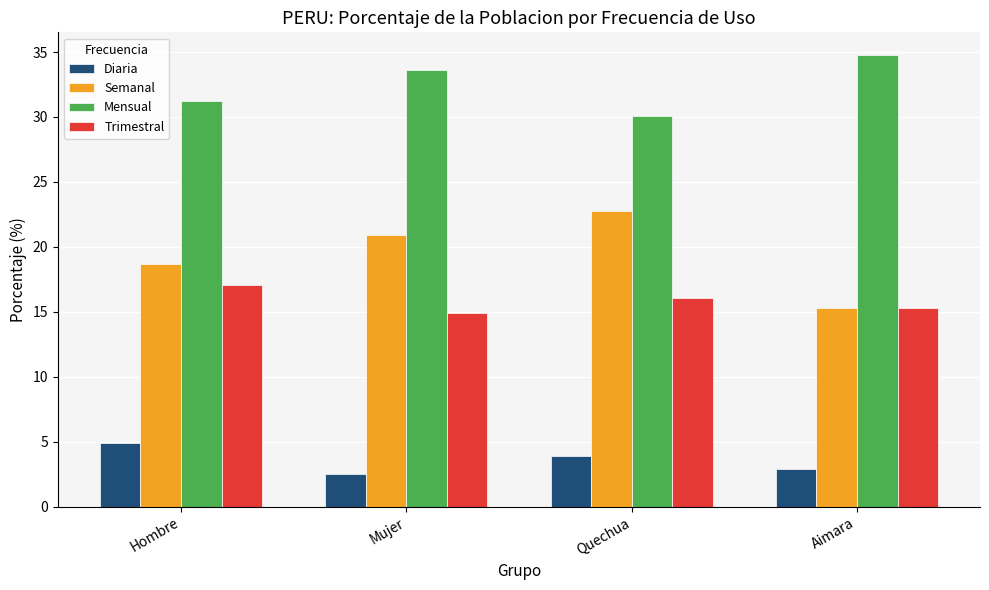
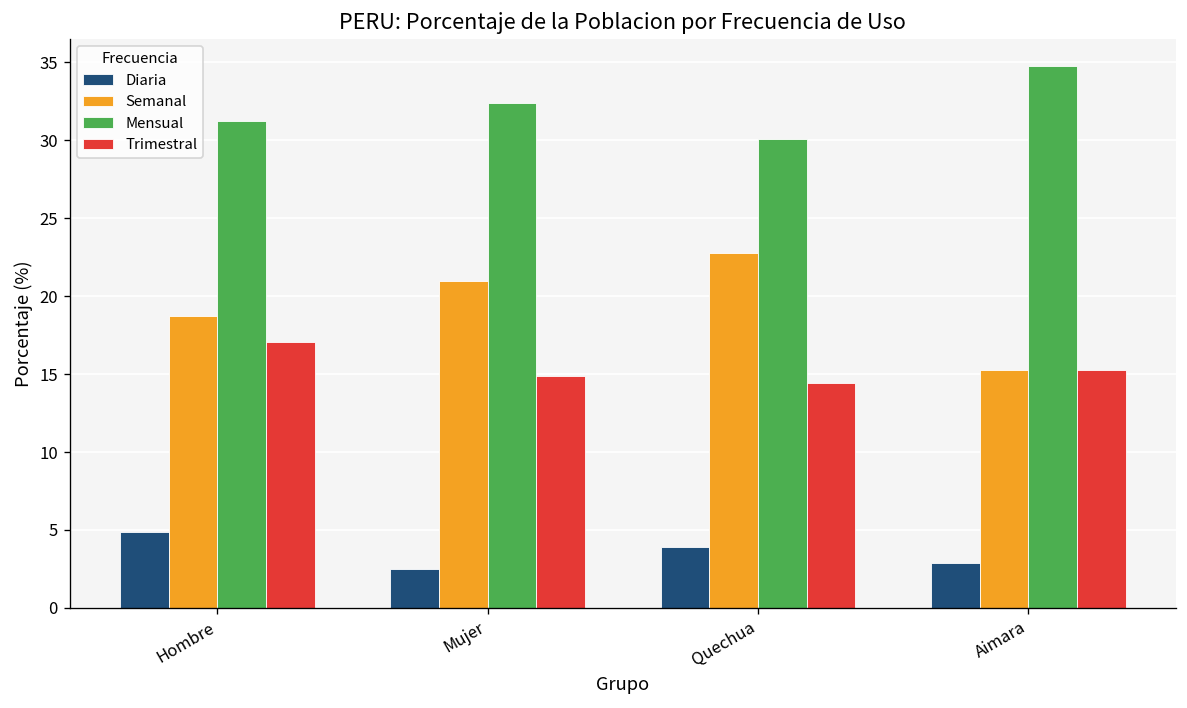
Mensual, Mujer: 33.6 -> 32.4
Trimestral, Quechua: 16.1 -> 14.4
